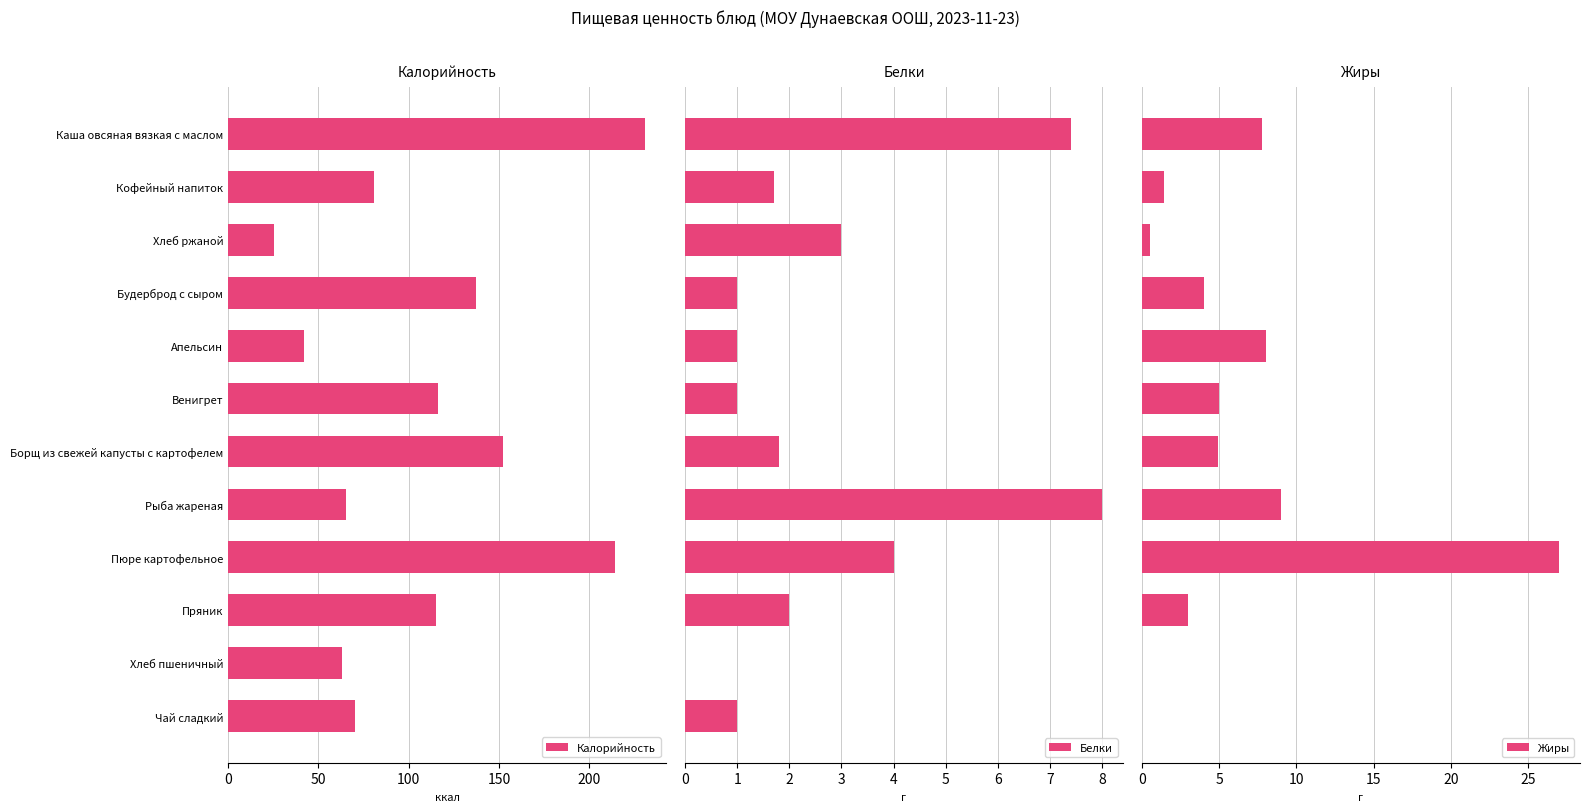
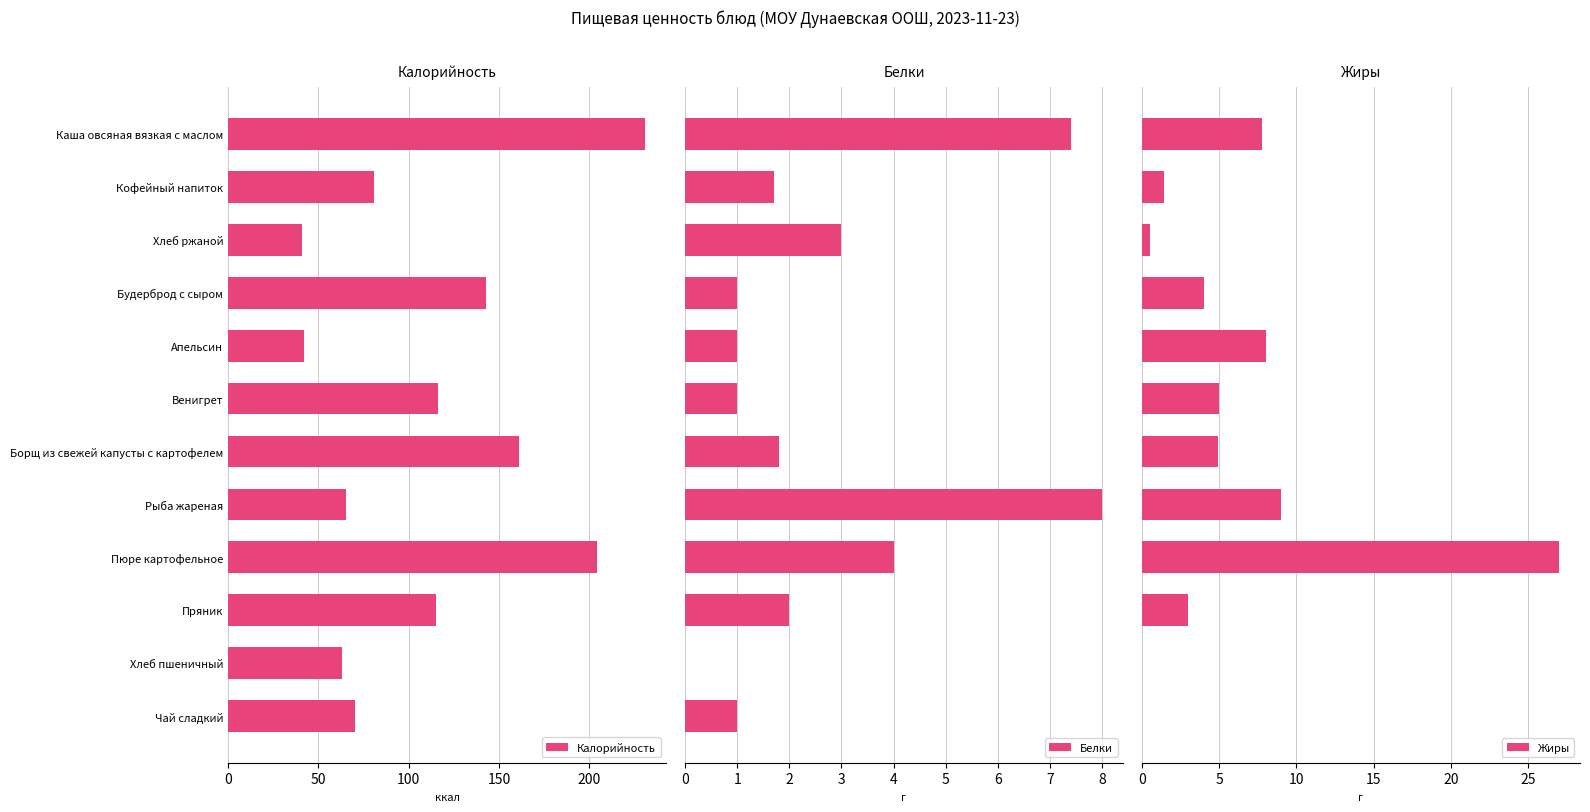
Калорийность, Хлеб ржаной: 25 -> 41
Калорийность, Будерброд с сыром: 137 -> 143
Калорийность, Борщ из свежей капусты с картофелем: 152 -> 161
Калорийность, Пюре картофельное: 214 -> 204
